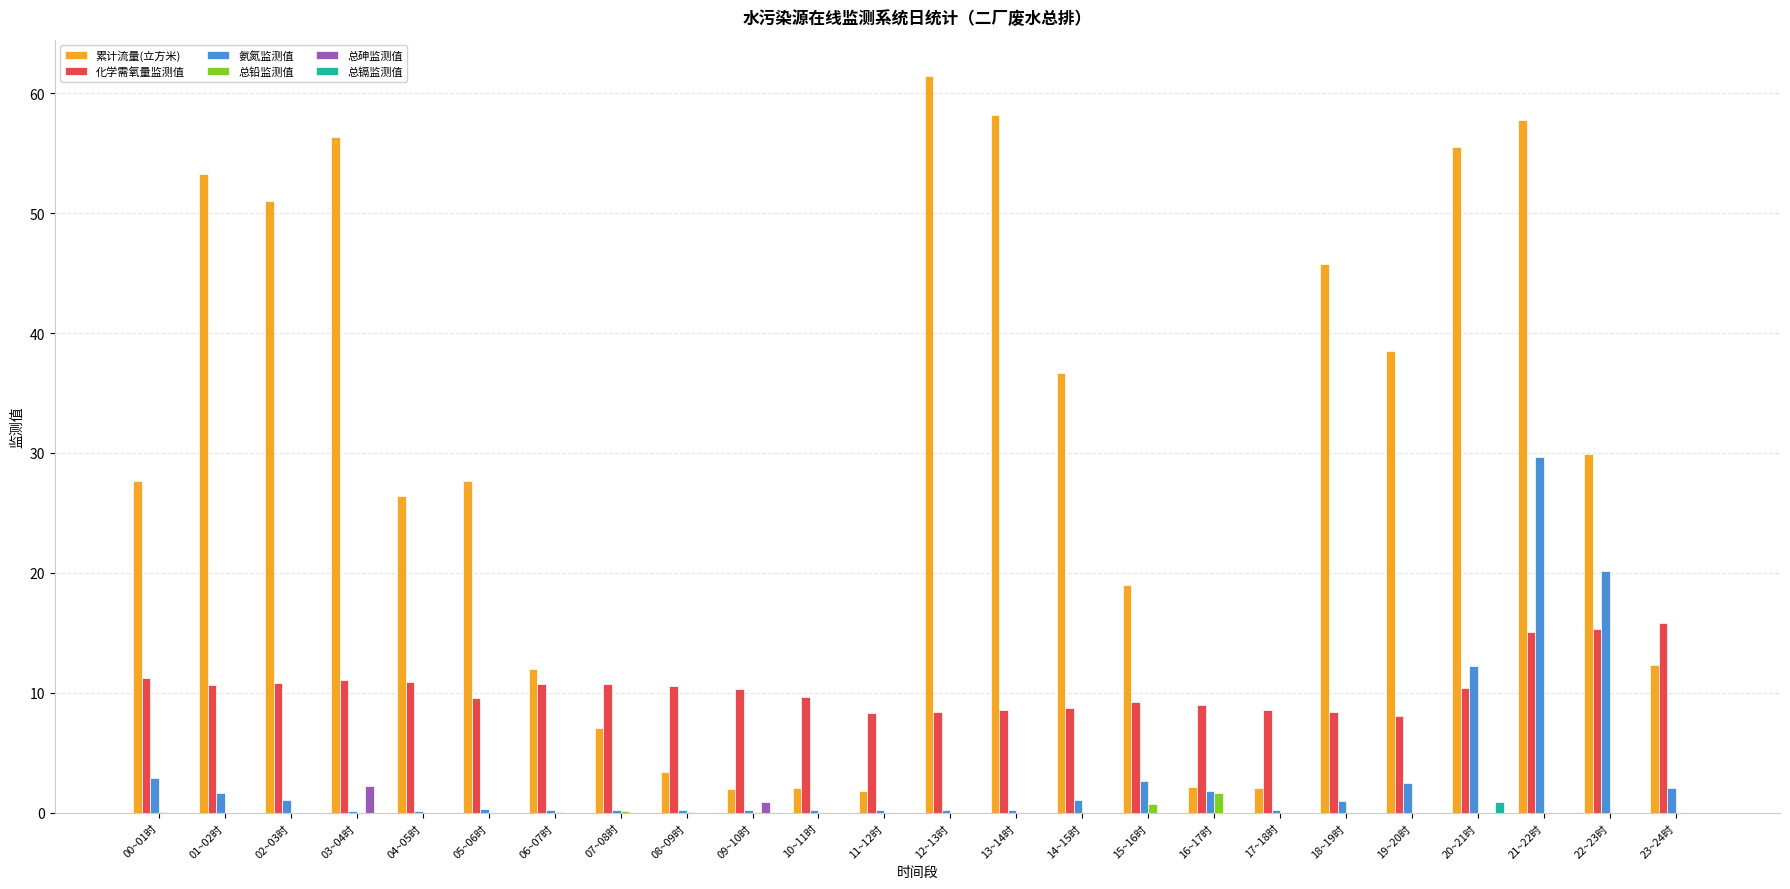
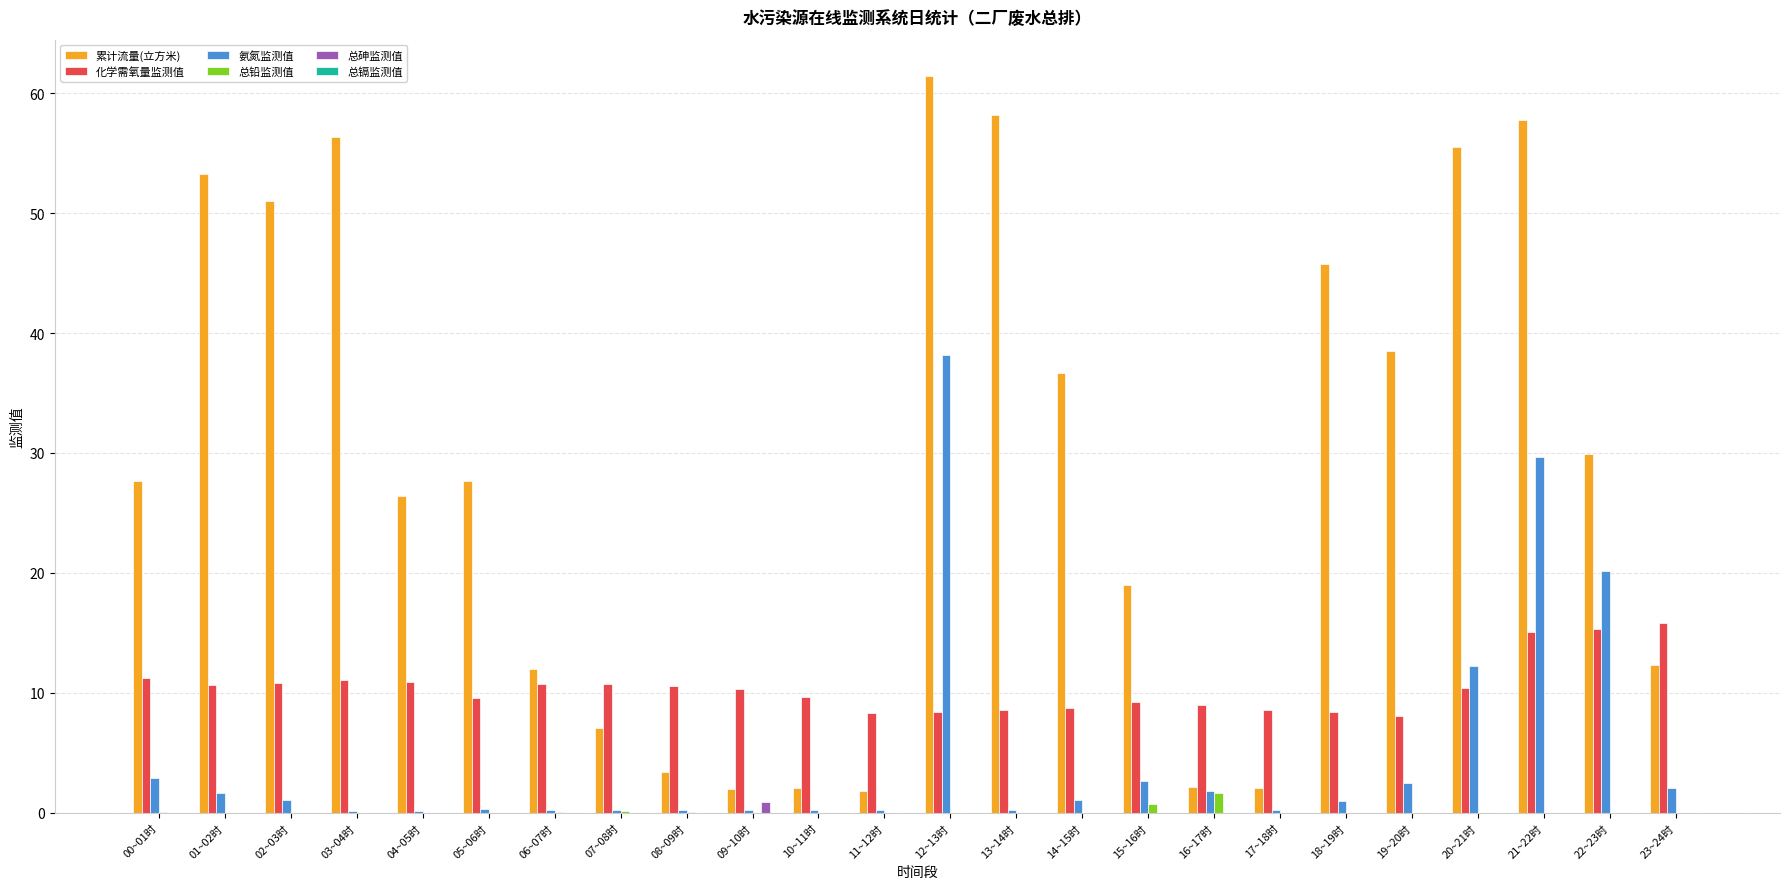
总砷监测值, 03~04时: 2.3 -> 0.0
氨氮监测值, 12~13时: 0.3 -> 38.2
总镉监测值, 20~21时: 0.9 -> 0.0
